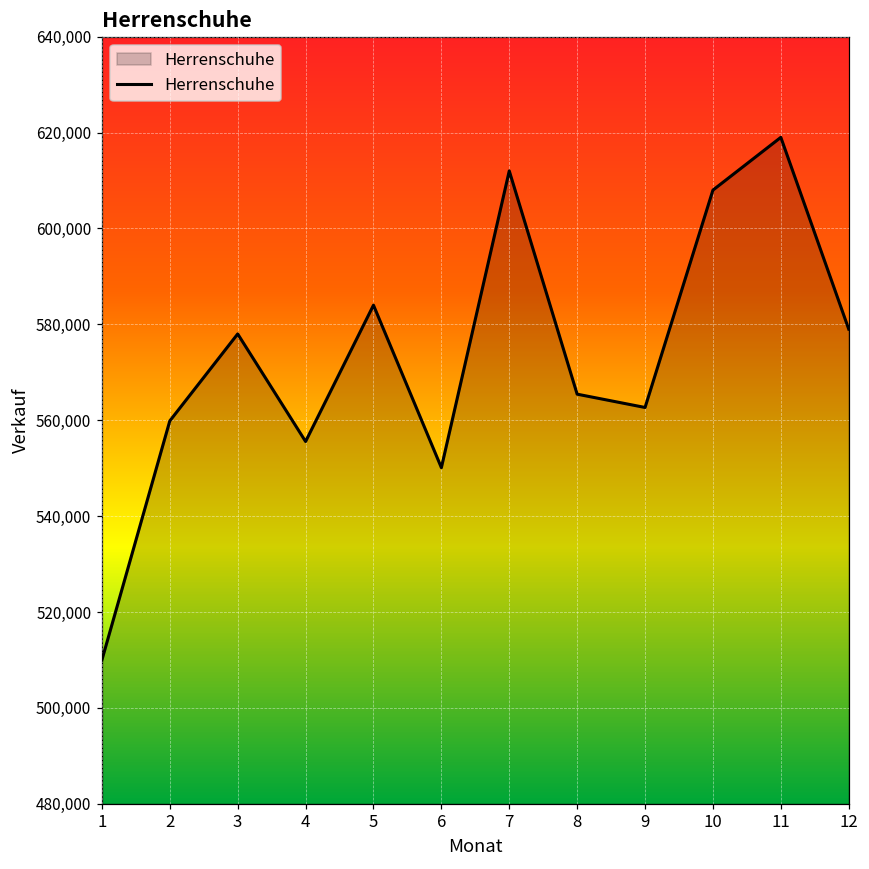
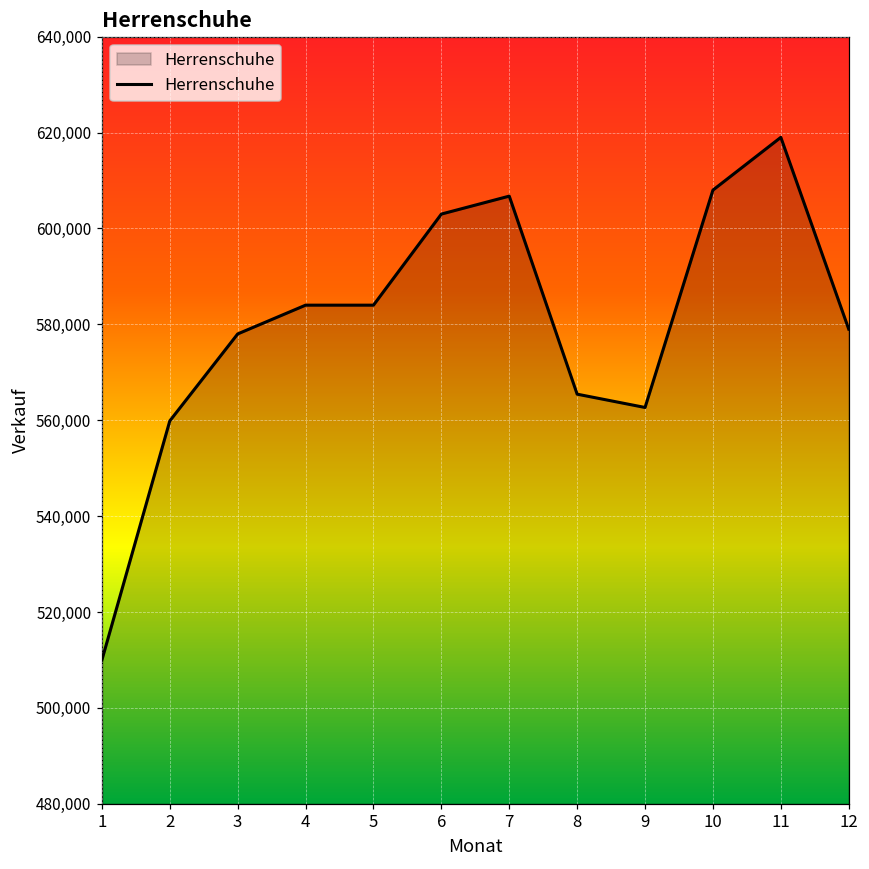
4: 556,000 -> 584,000
6: 550,000 -> 603,000
7: 612,000 -> 607,000
